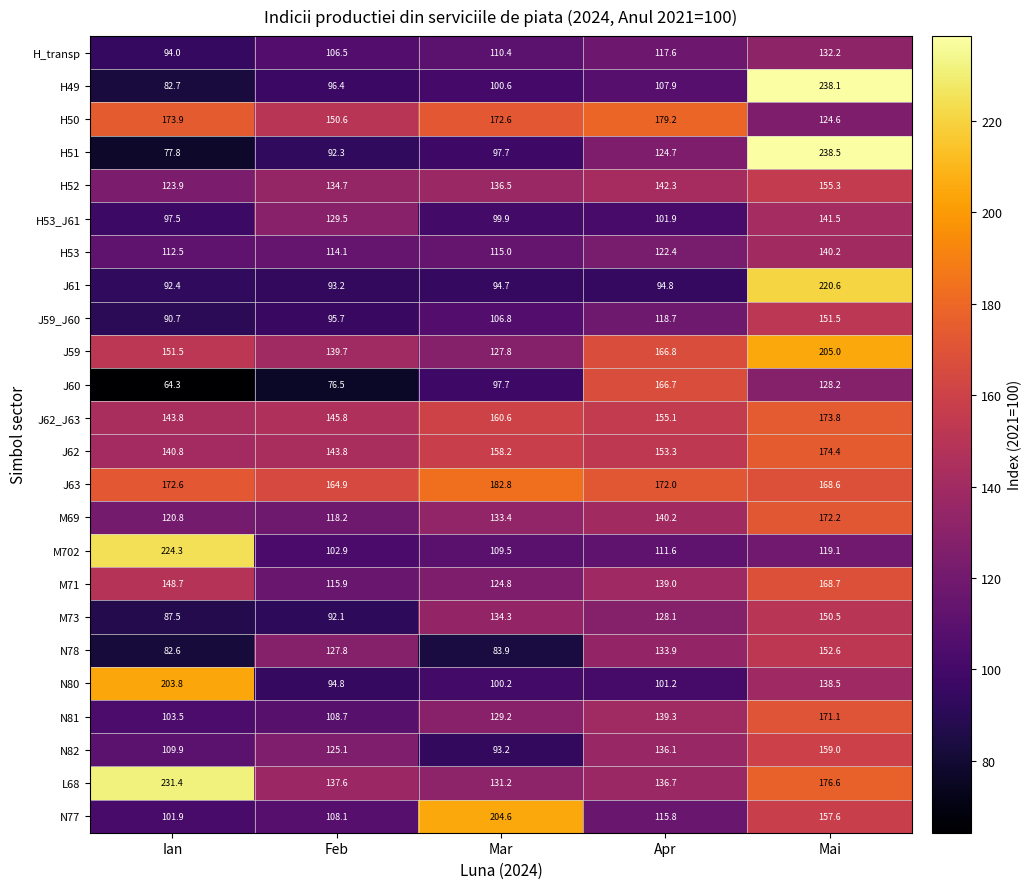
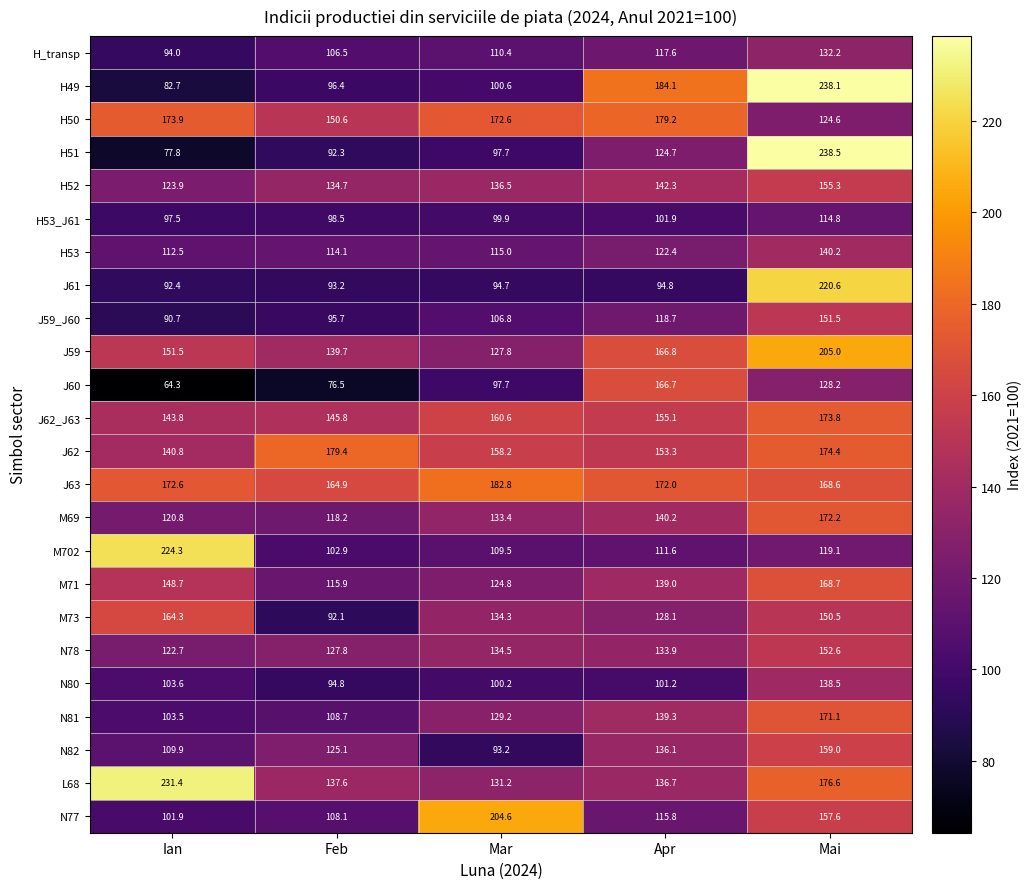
H49, Apr: 107.9 -> 184.1
H53_J61, Feb: 129.5 -> 98.5
H53_J61, Mai: 141.5 -> 114.8
J62, Feb: 143.8 -> 179.4
M73, Ian: 87.5 -> 164.3
N78, Ian: 82.6 -> 122.7
N78, Mar: 83.9 -> 134.5
N80, Ian: 203.8 -> 103.6
